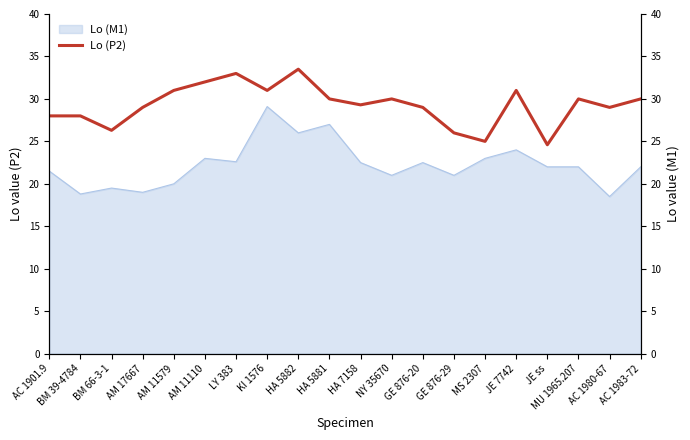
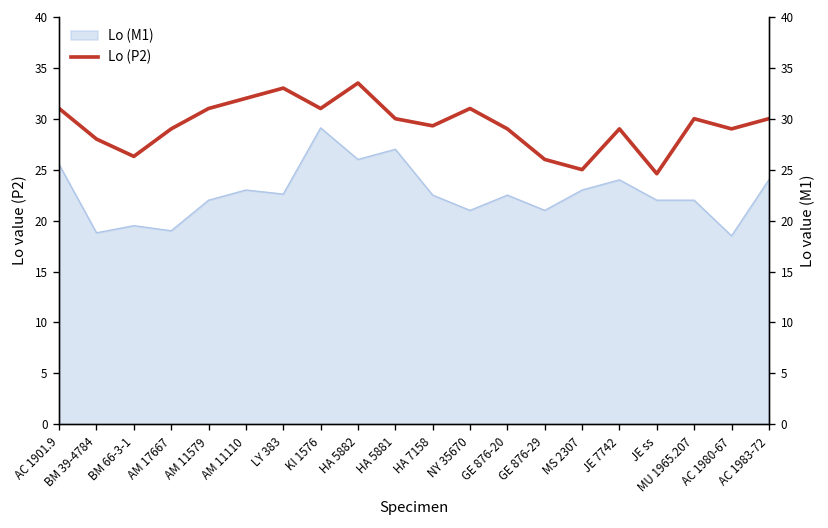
Lo (M1), AC 1901.9: 22 -> 26
Lo (P2), AC 1901.9: 28 -> 31
Lo (M1), AM 11579: 20 -> 22
Lo (P2), NY 35670: 30 -> 31
Lo (P2), JE 7742: 31 -> 29
Lo (M1), AC 1983-72: 22 -> 24
